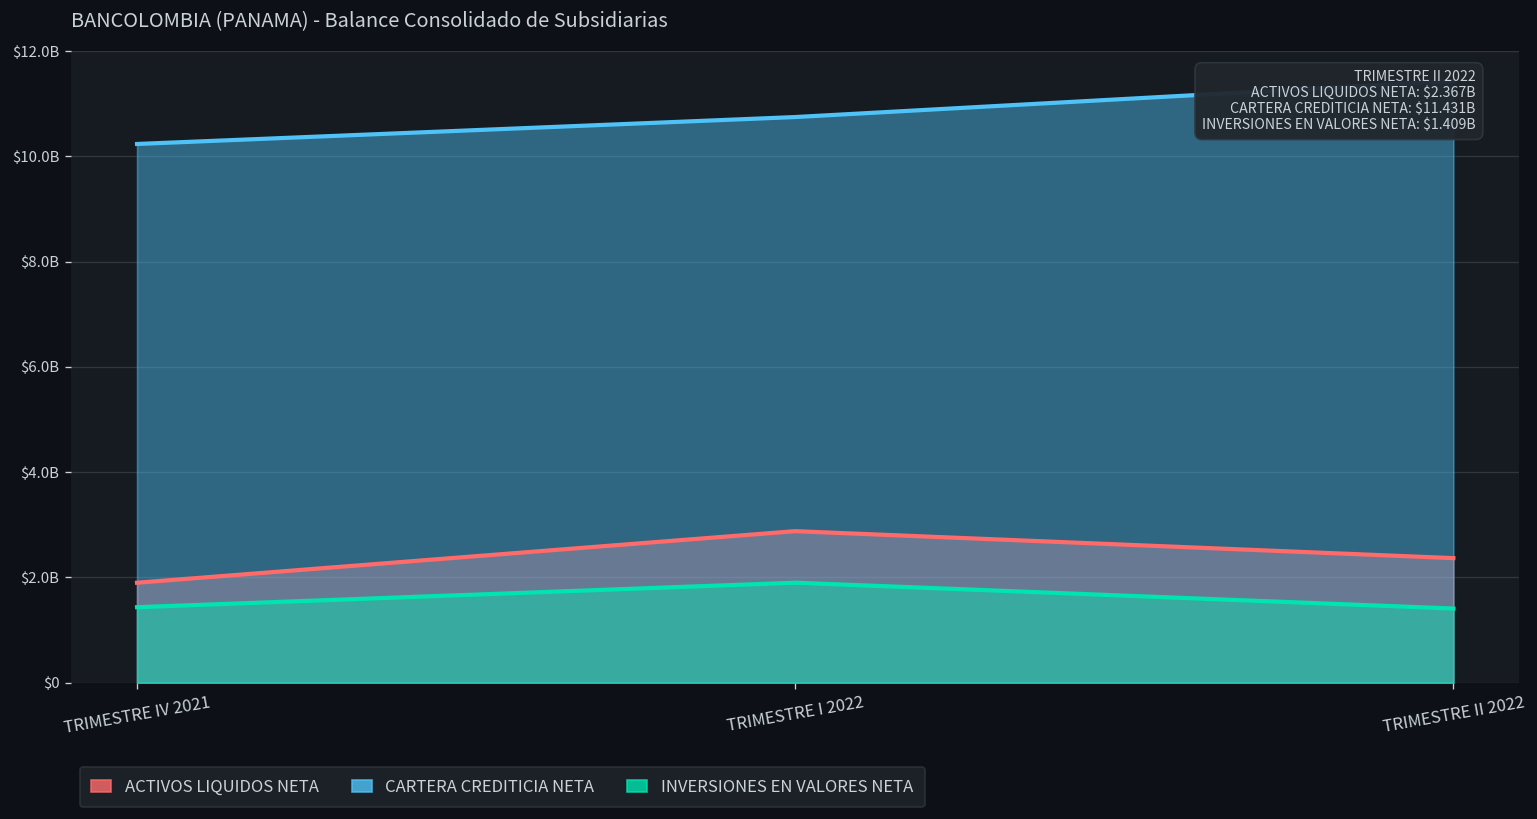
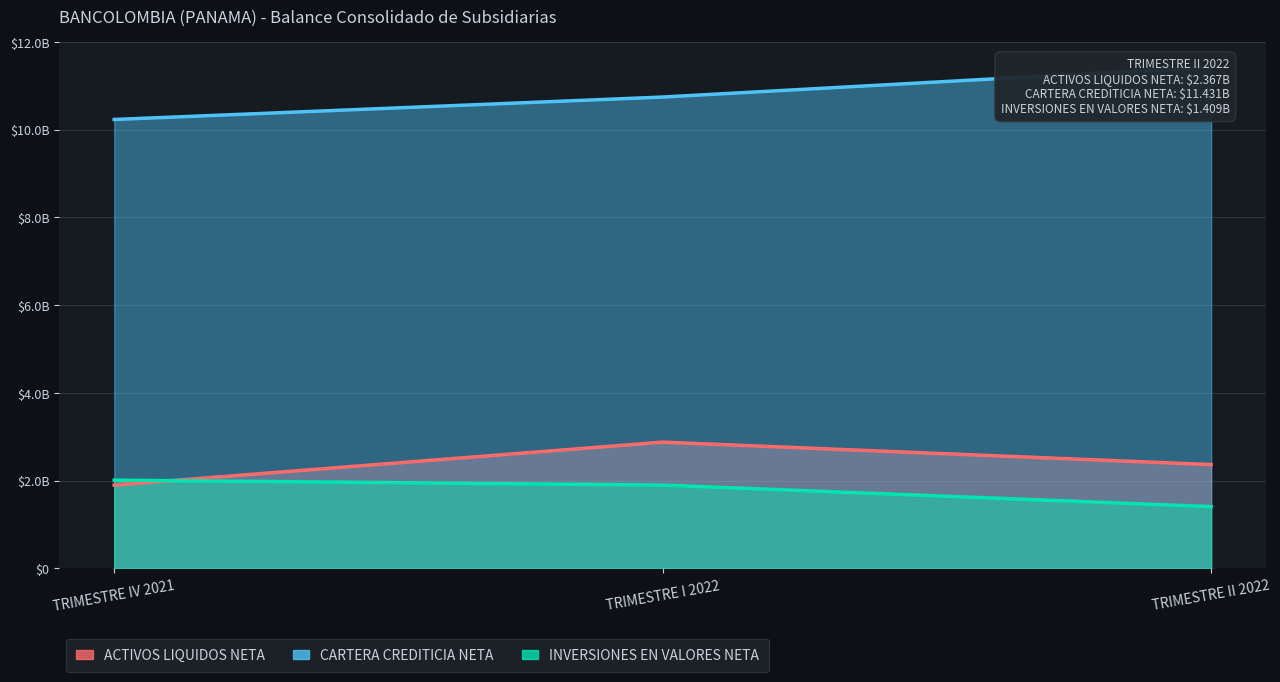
INVERSIONES EN VALORES NETA, TRIMESTRE IV 2021: $1400000000 -> $2000000000
